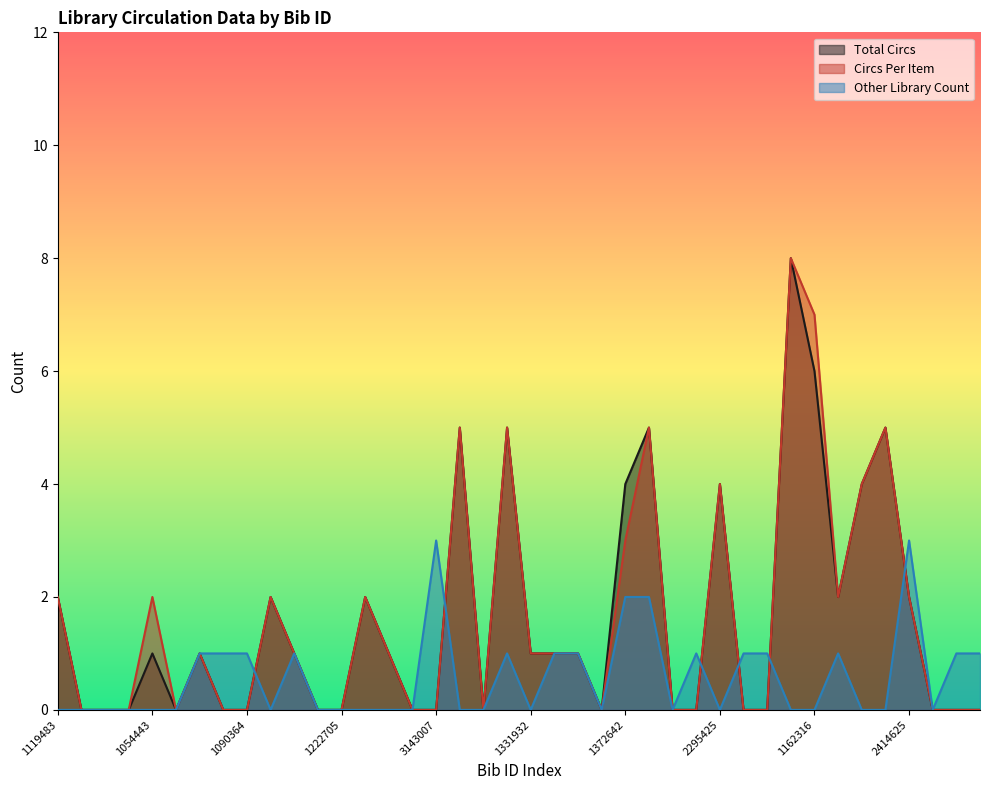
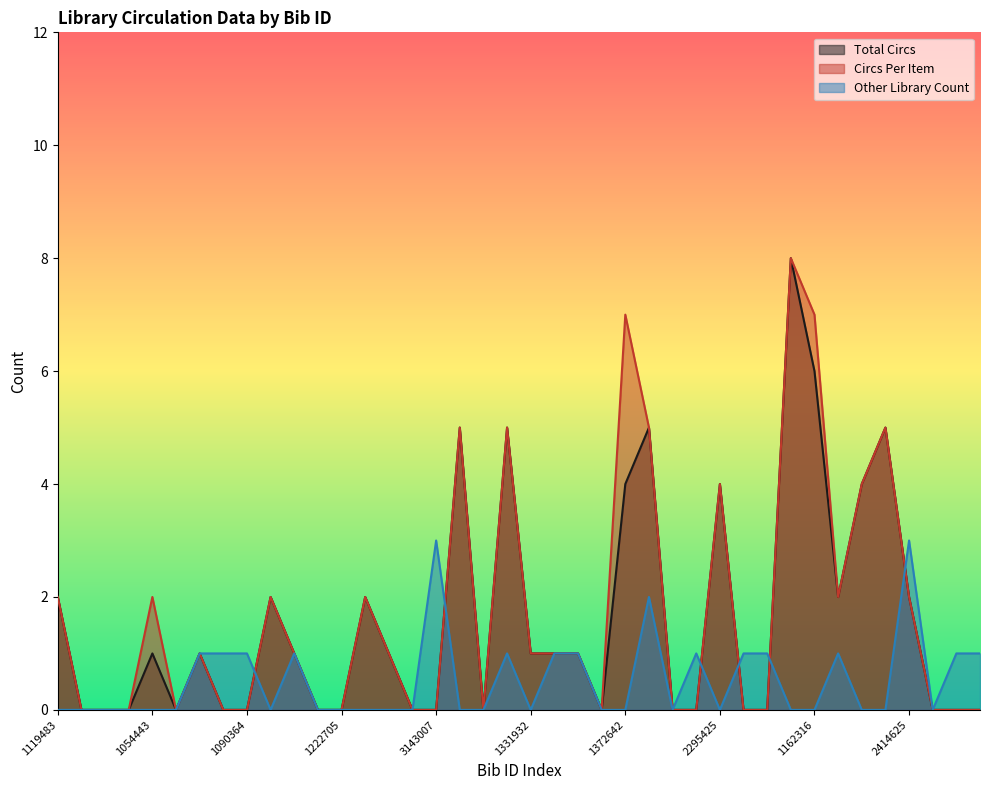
Circs Per Item, 1372642: 3 -> 7
Other Library Count, 1372642: 2 -> 0
